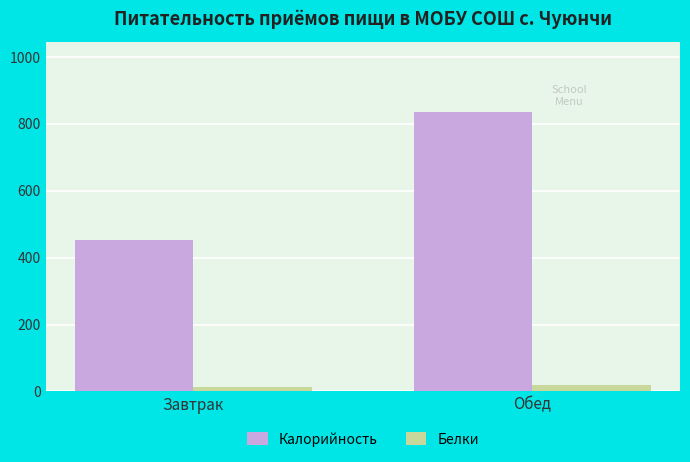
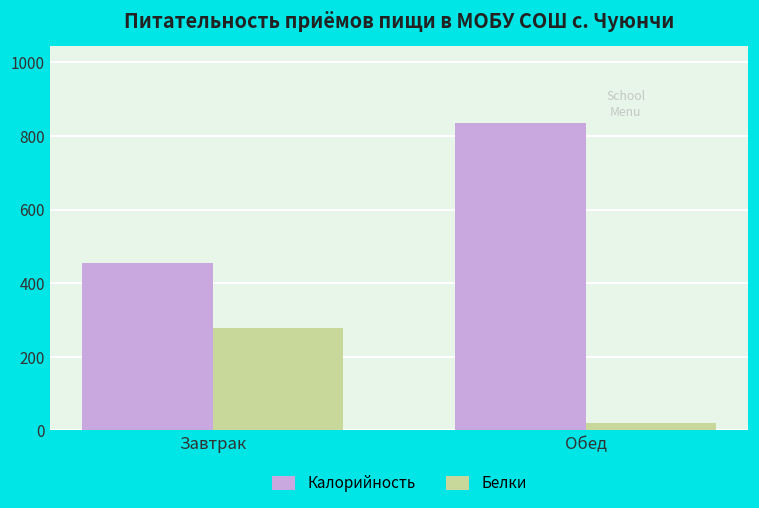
Белки, Завтрак: 10 -> 280
